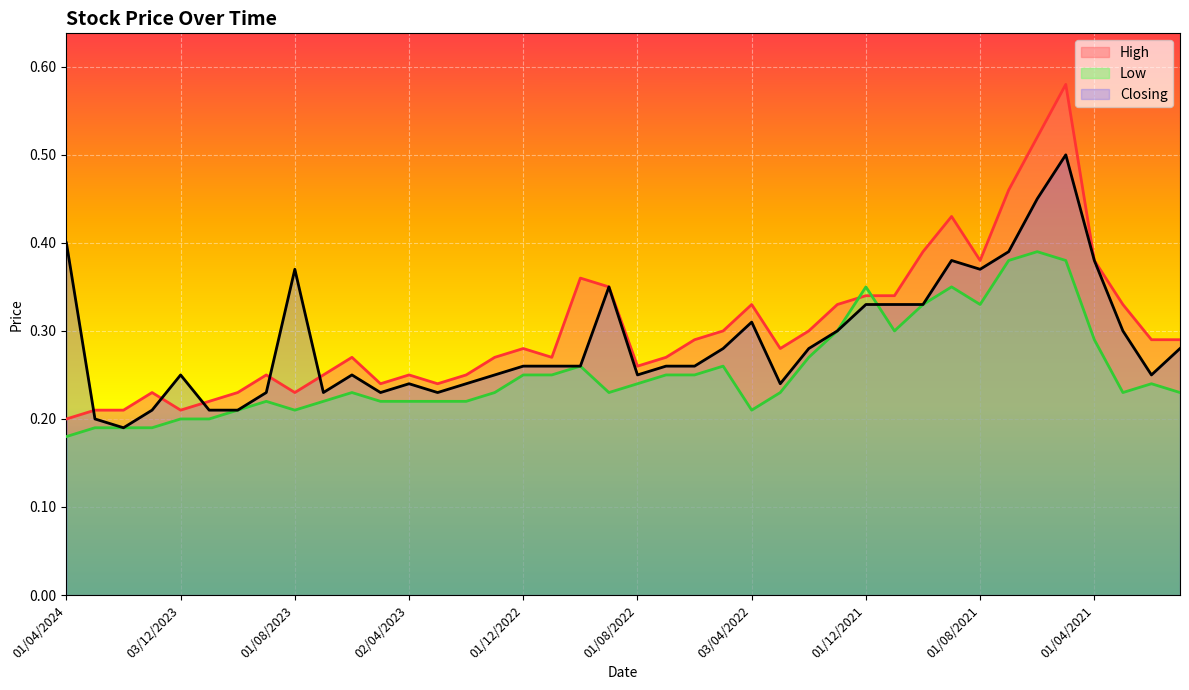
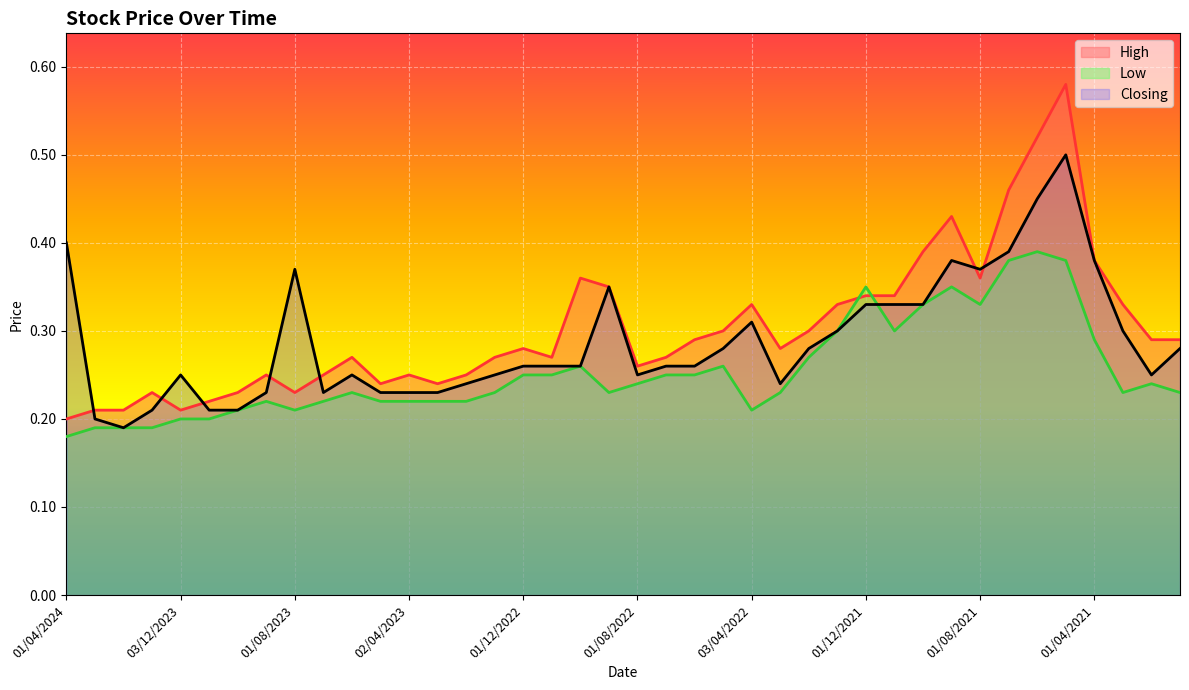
Closing, 02/04/2023: 0.24 -> 0.23
High, 01/08/2021: 0.38 -> 0.36
